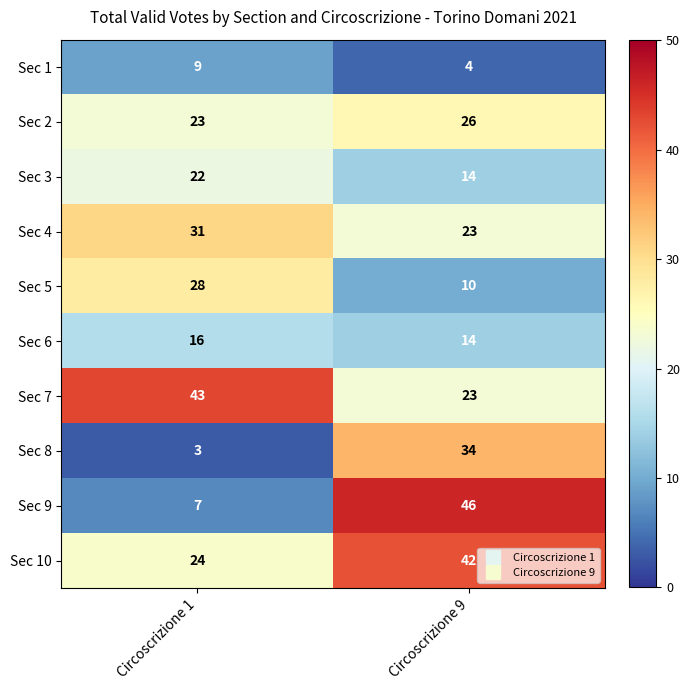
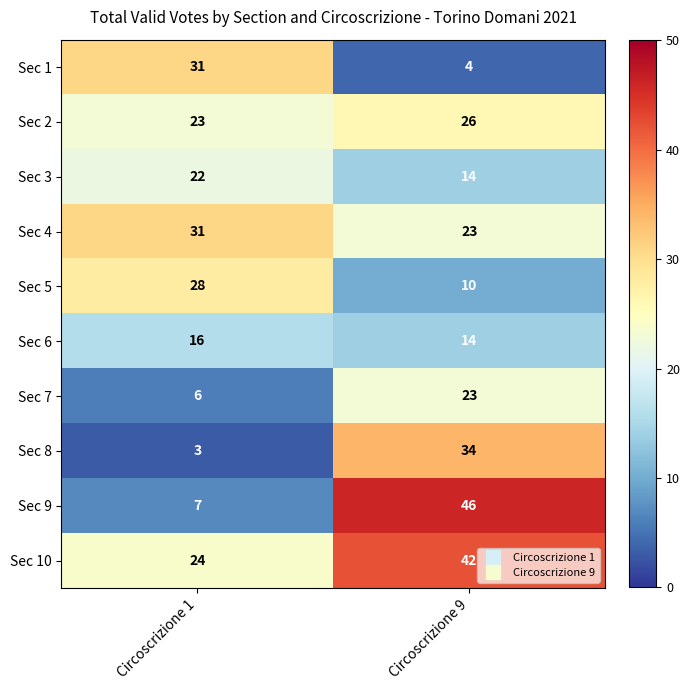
Sec 1, Circoscrizione 1: 9 -> 31
Sec 7, Circoscrizione 1: 43 -> 6
